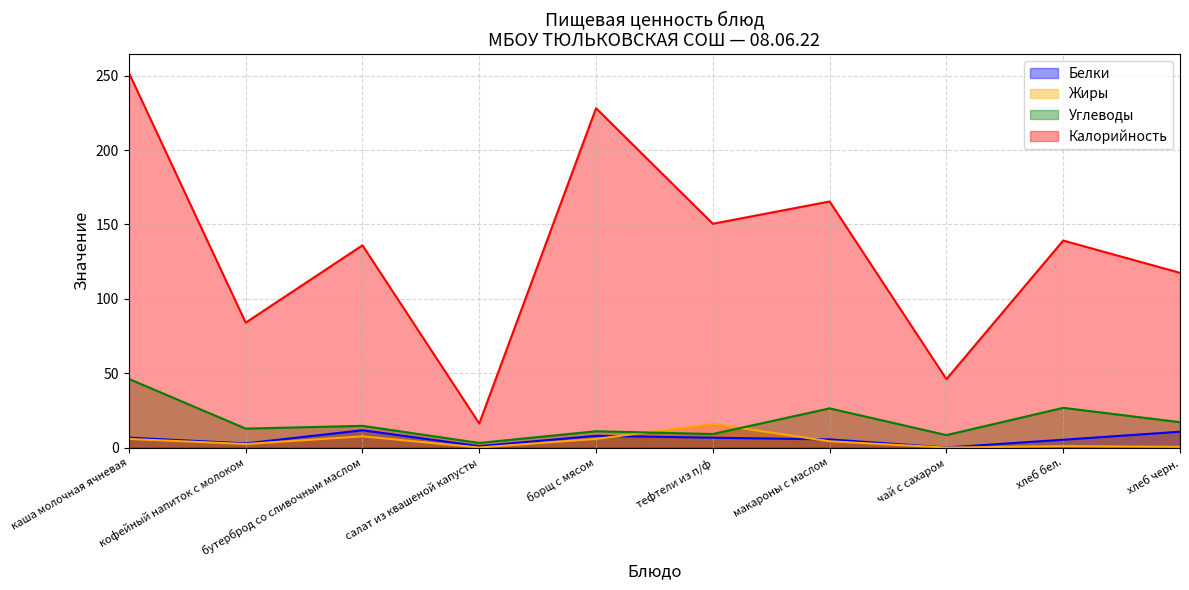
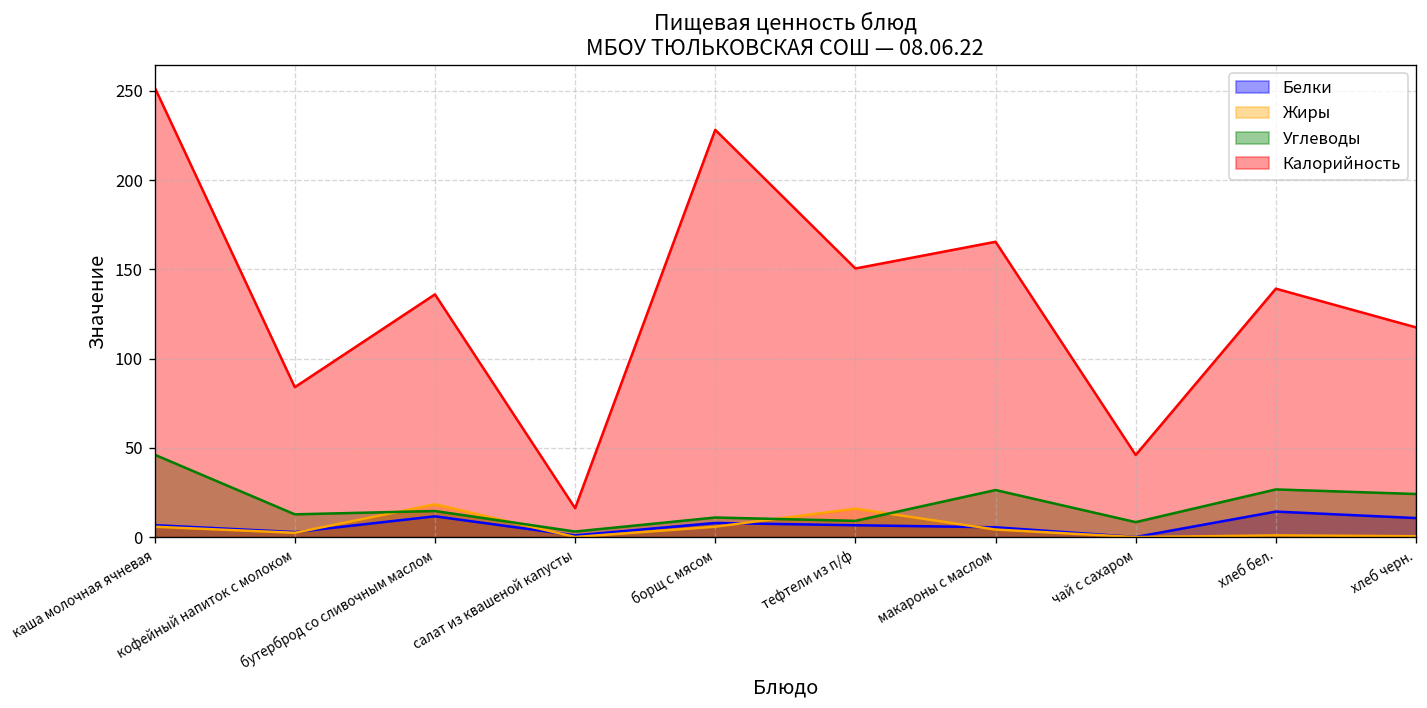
Жиры, бутерброд со сливочным маслом: 8 -> 18
Белки, хлеб бел.: 5 -> 14
Углеводы, хлеб черн.: 17 -> 24
